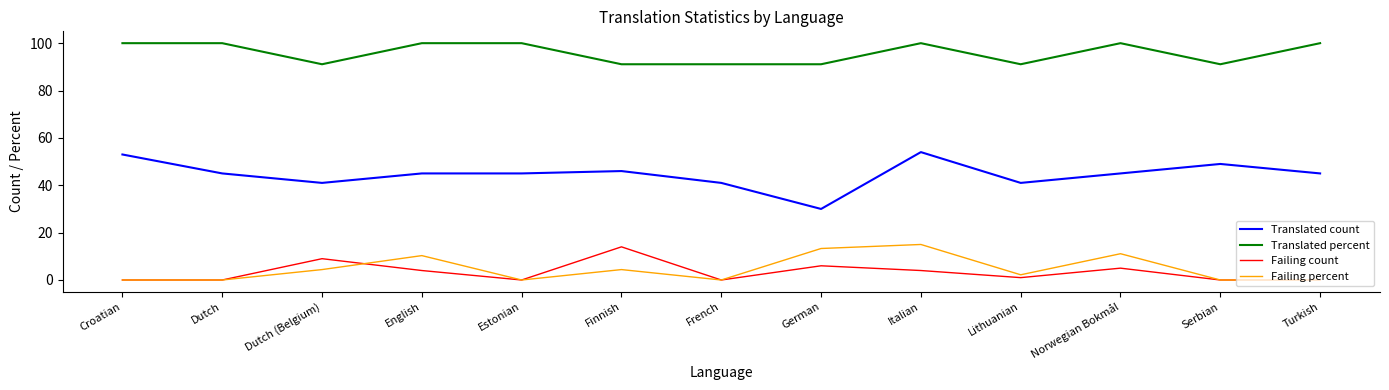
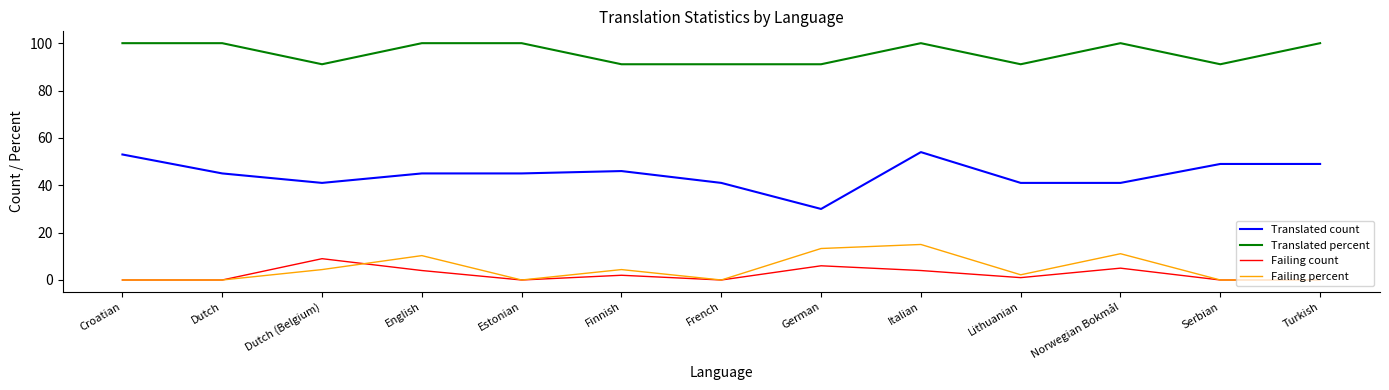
Failing count, Finnish: 14 -> 2
Translated count, Norwegian Bokmål: 45 -> 41
Translated count, Turkish: 45 -> 49
